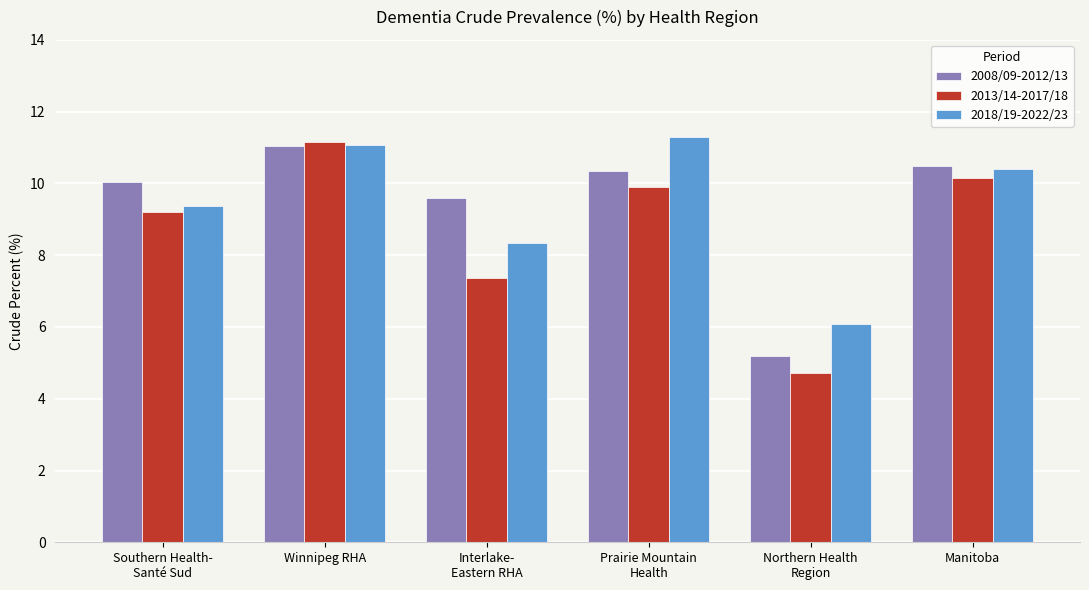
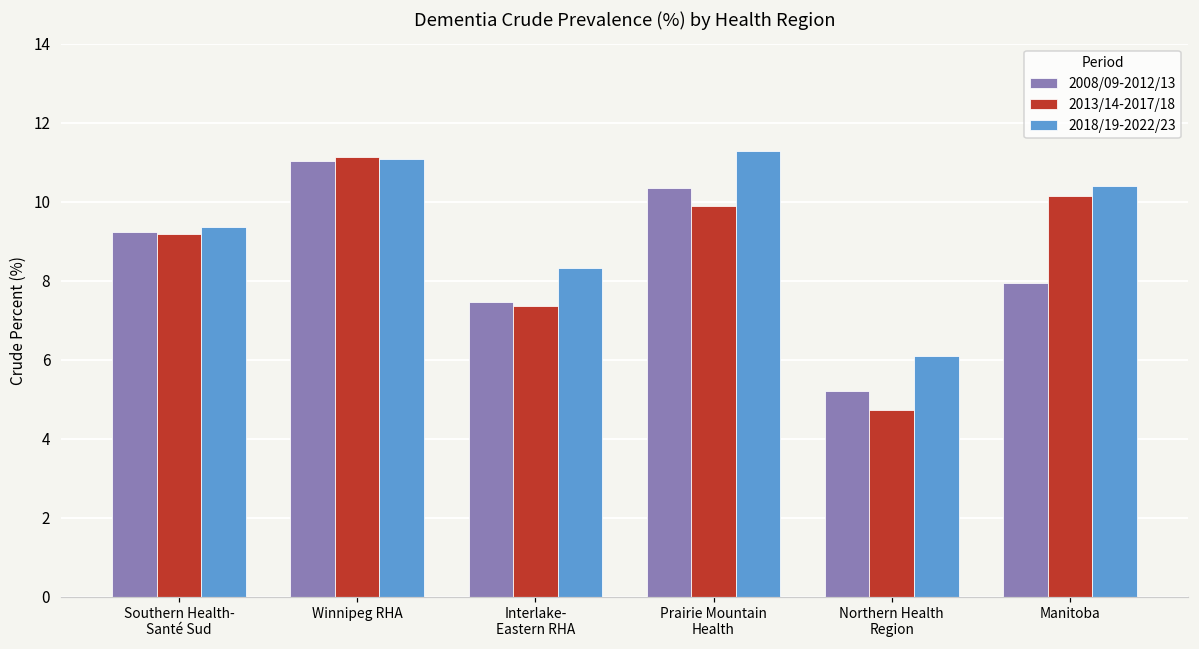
2008/09-2012/13, Southern Health- Santé Sud: 10.0 -> 9.2
2008/09-2012/13, Interlake- Eastern RHA: 9.6 -> 7.5
2008/09-2012/13, Manitoba: 10.5 -> 7.9
